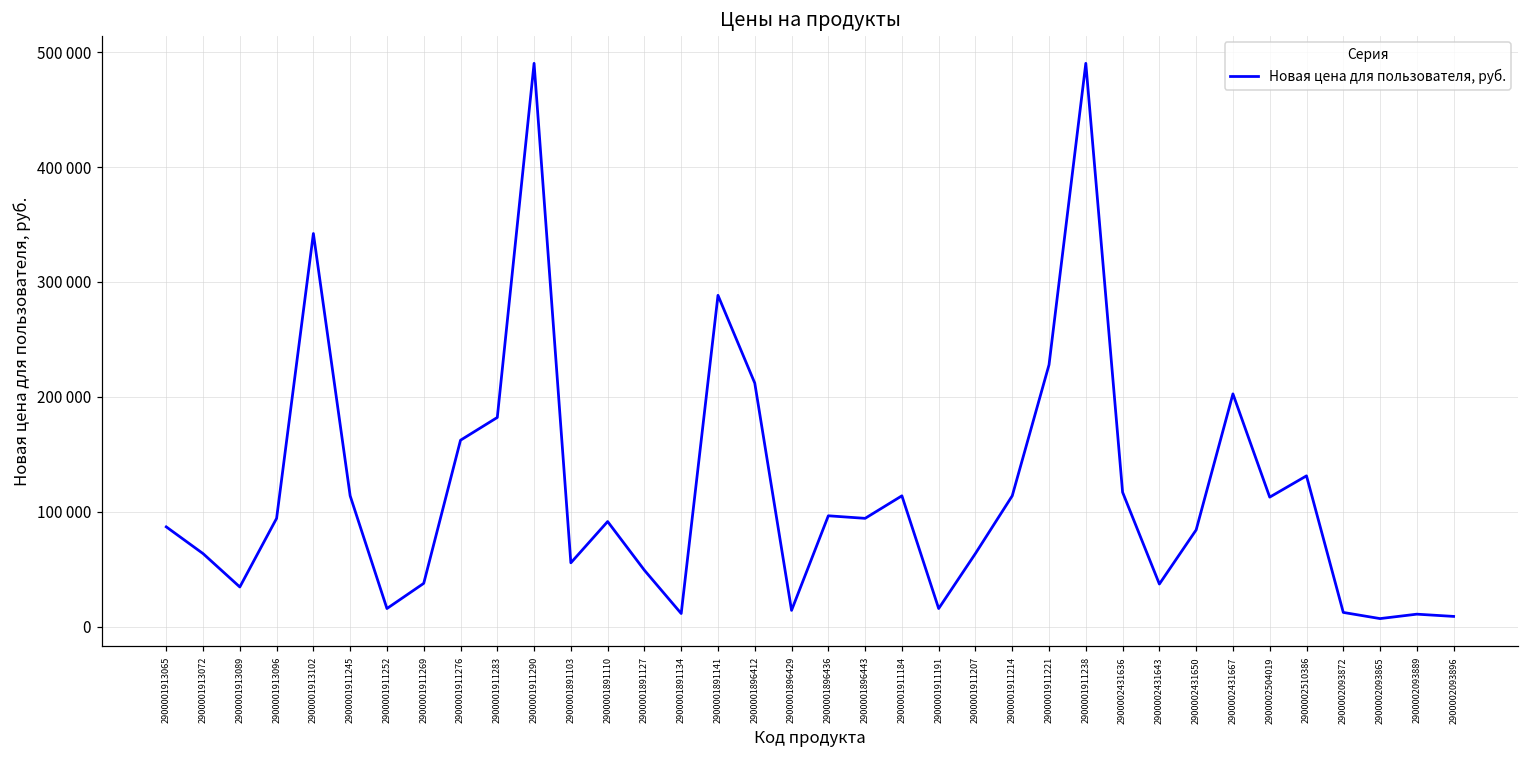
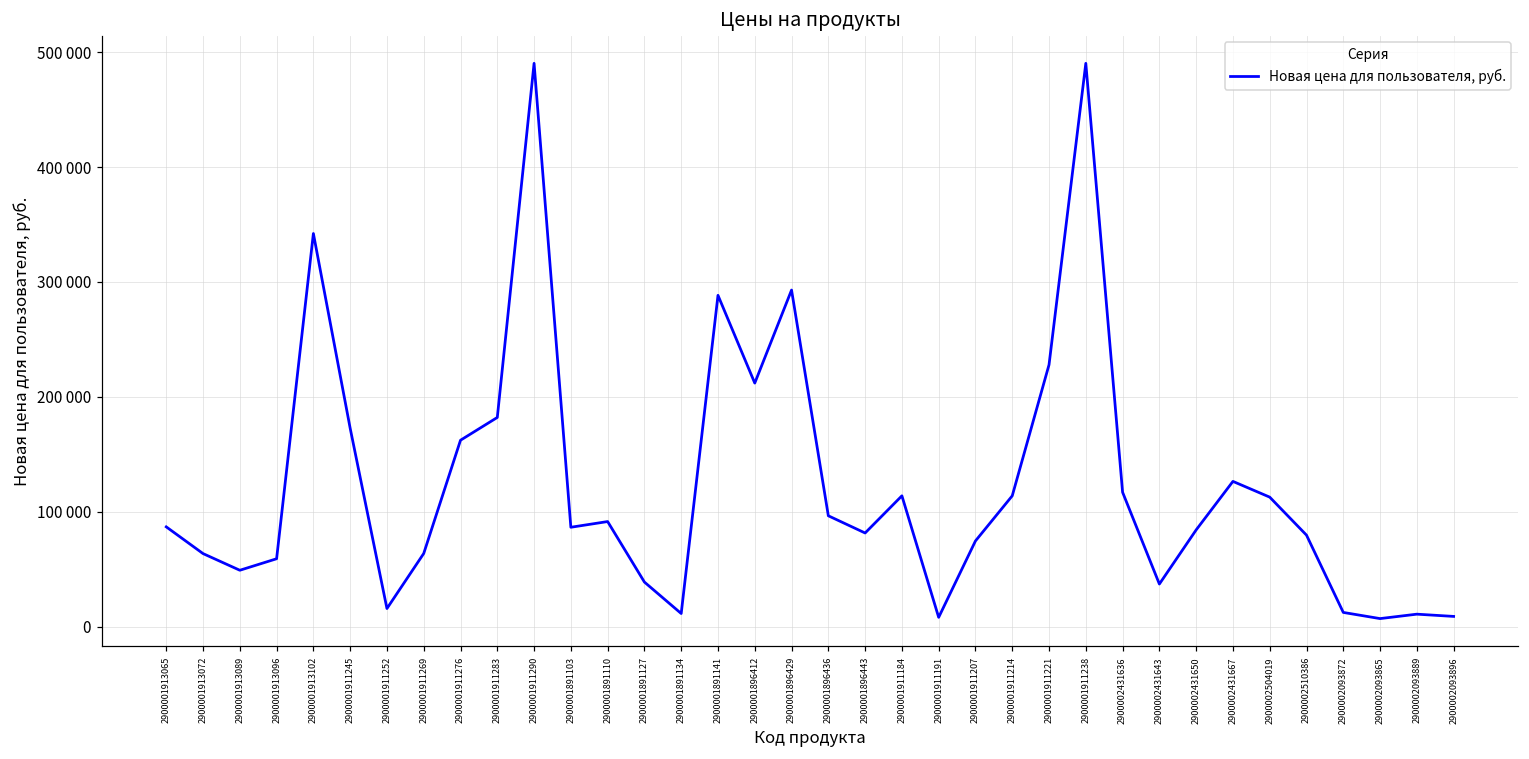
2900001913089: 35000 -> 49000
2900001913096: 94000 -> 59000
2900001911245: 114000 -> 173000
2900001911269: 38000 -> 64000
2900001891103: 56000 -> 87000
2900001891127: 49000 -> 39000
2900001896429: 14000 -> 293000
2900001896443: 94000 -> 82000
2900001911191: 16000 -> 8000
2900001911207: 64000 -> 75000
2900002431667: 203000 -> 127000
2900002510386: 131000 -> 80000
